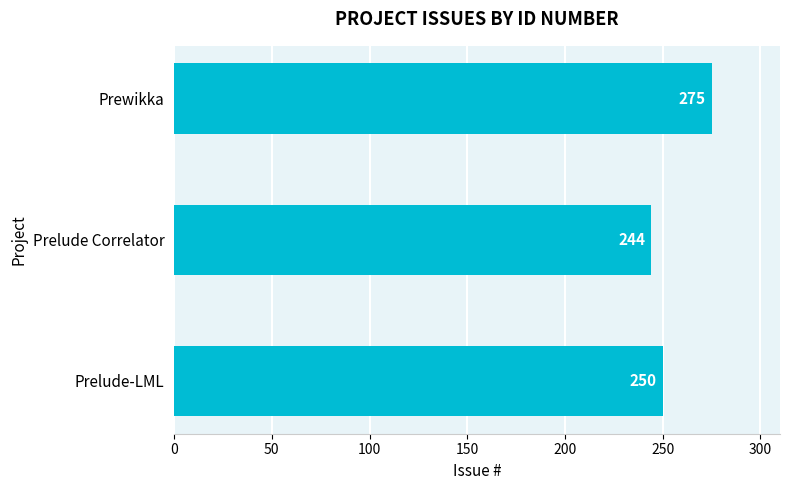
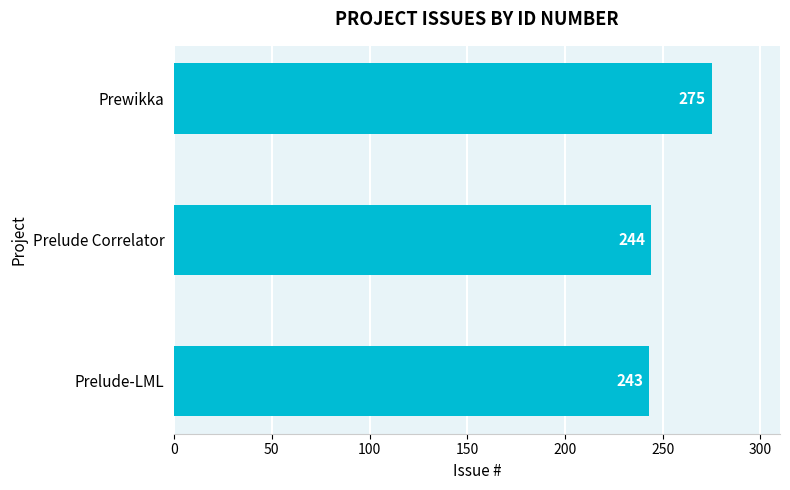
Prelude-LML: 250 -> 243
